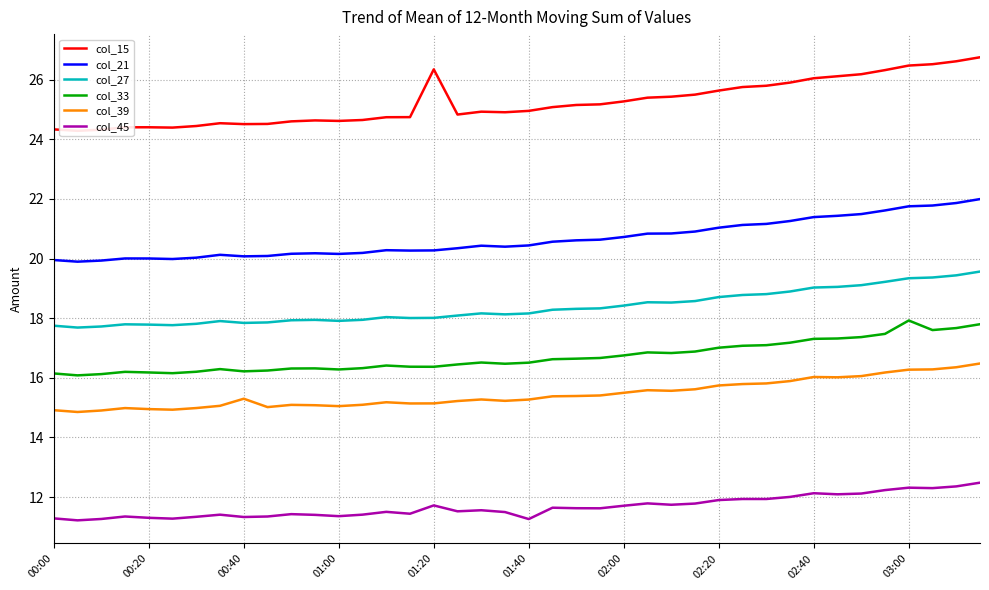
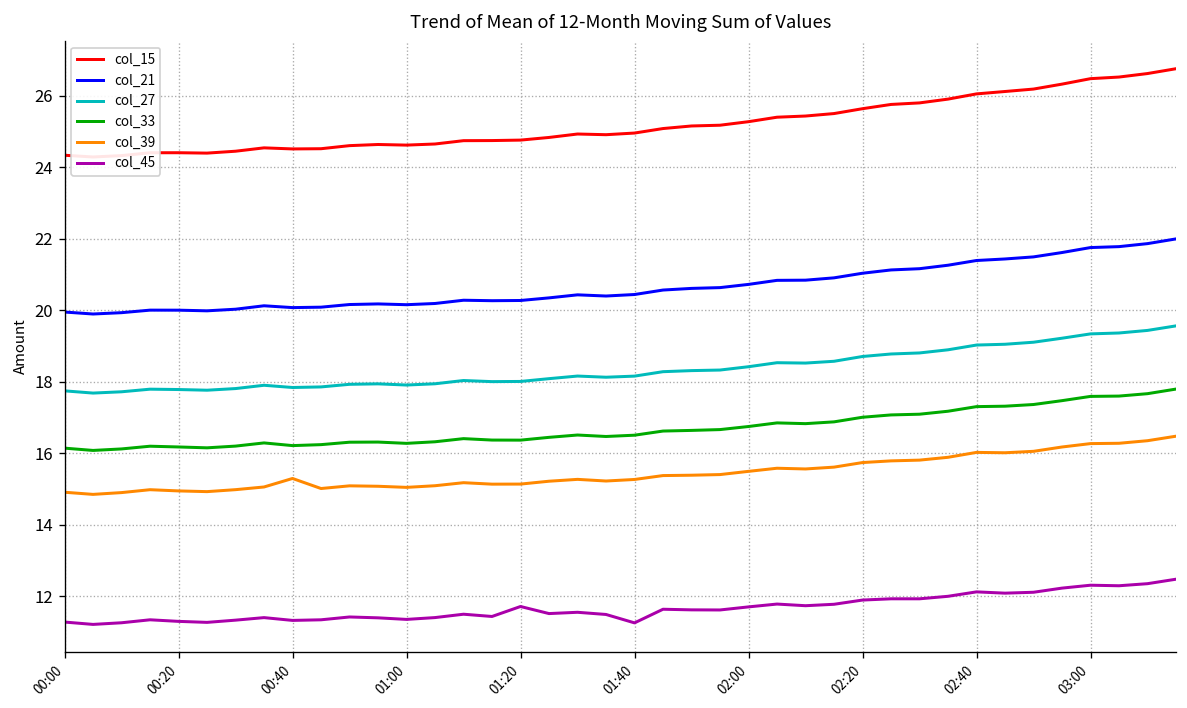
col_15, 01:20: 26.4 -> 24.8
col_33, 03:00: 17.9 -> 17.6
